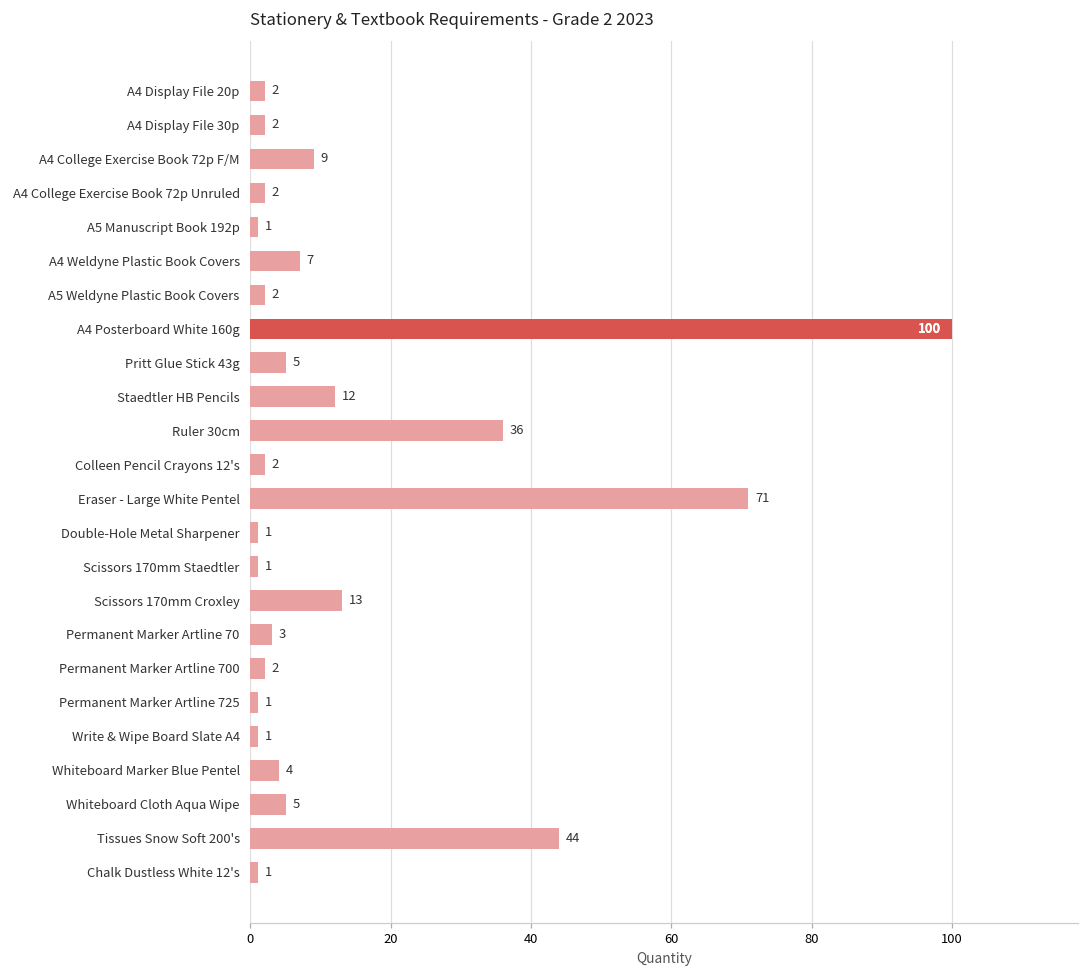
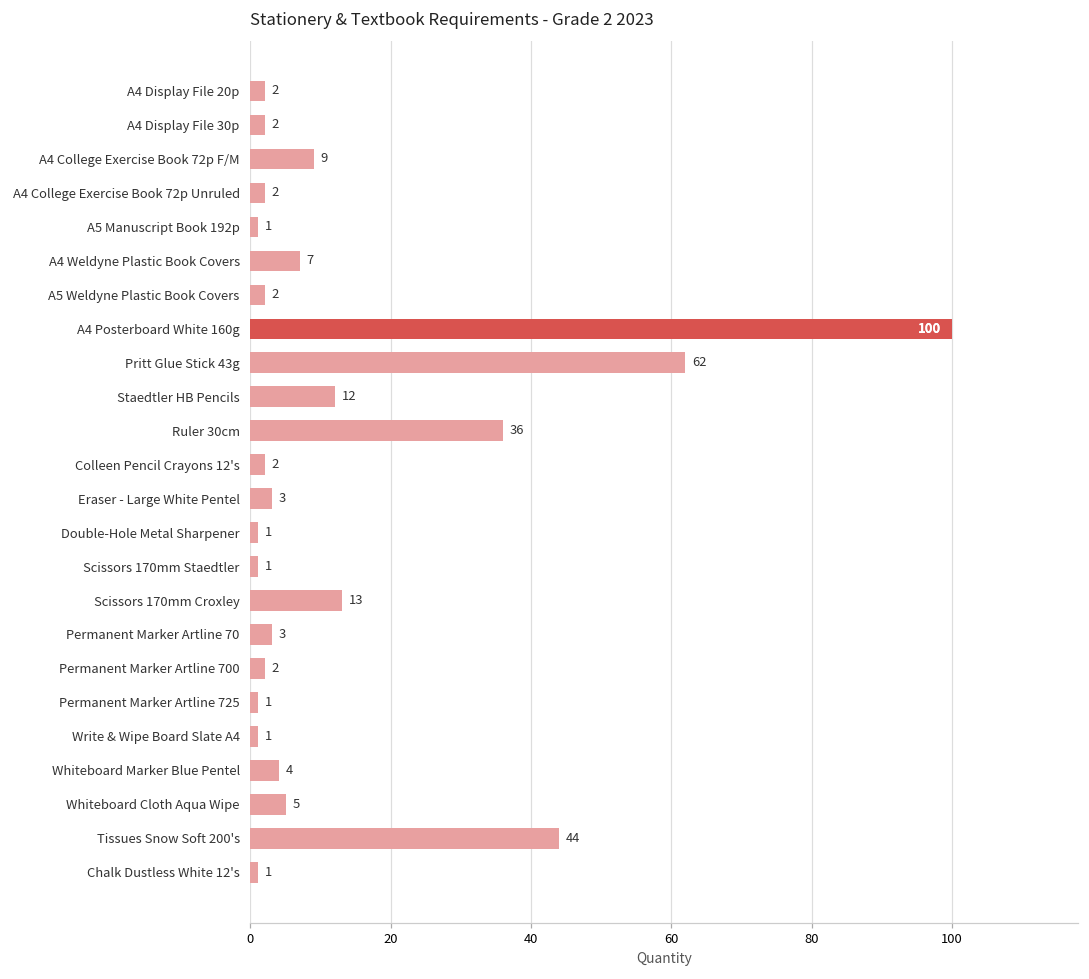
Pritt Glue Stick 43g: 5 -> 62
Eraser - Large White Pentel: 71 -> 3
